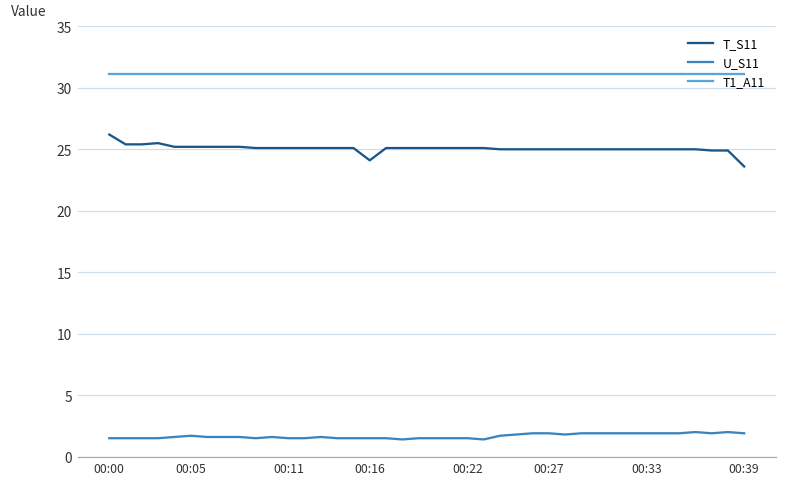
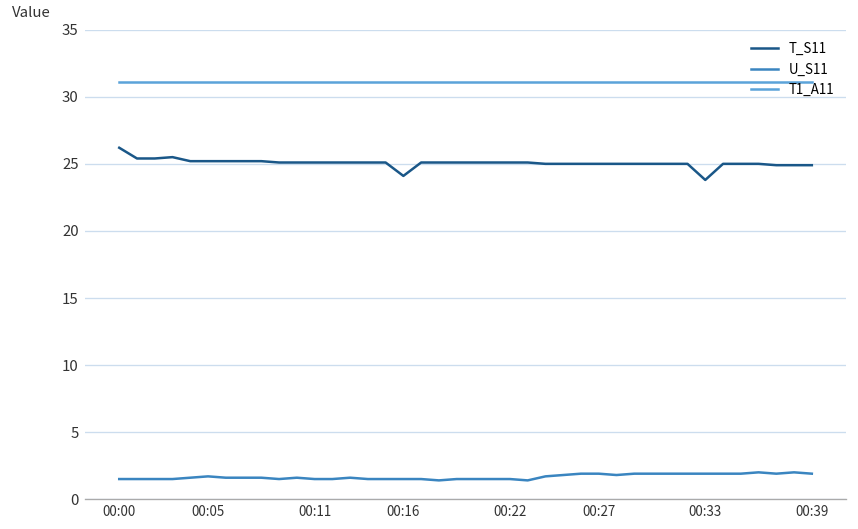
T_S11, 00:33: 25.0 -> 23.8
T_S11, 00:39: 23.6 -> 24.9
